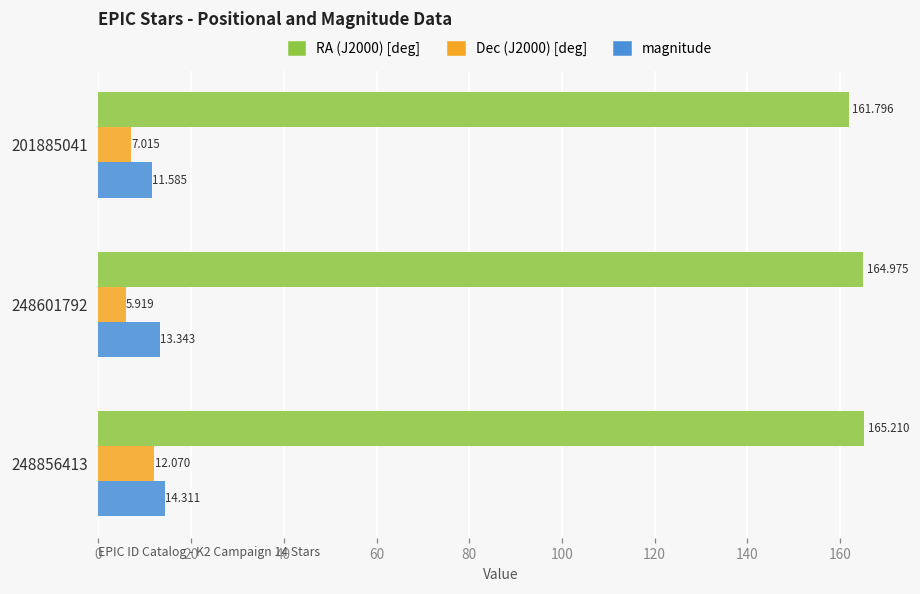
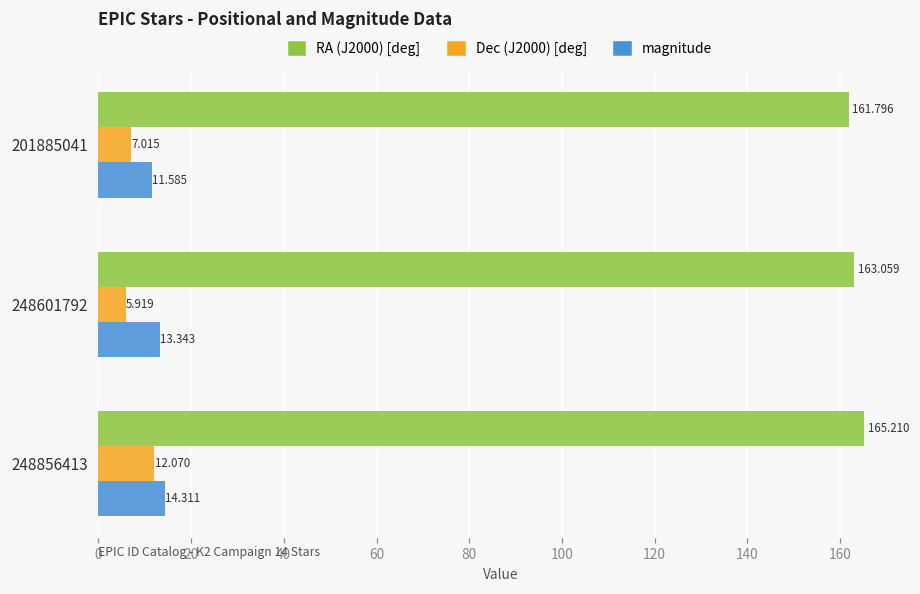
RA (J2000) [deg], 248601792: 164.975 -> 163.059
